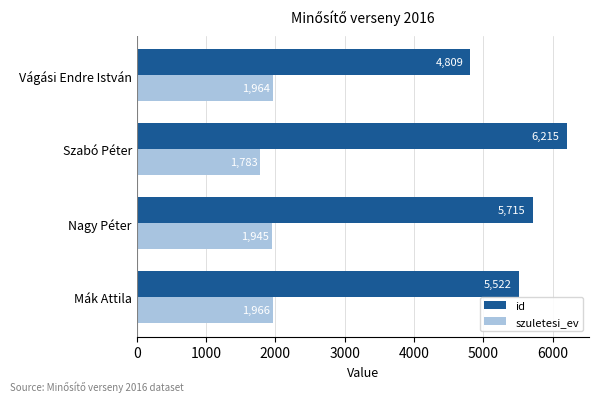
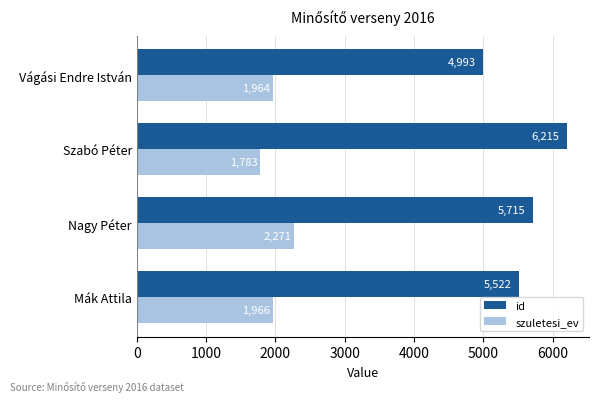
id, Vágási Endre István: 4,809 -> 4,993
szuletesi_ev, Nagy Péter: 1,945 -> 2,271
